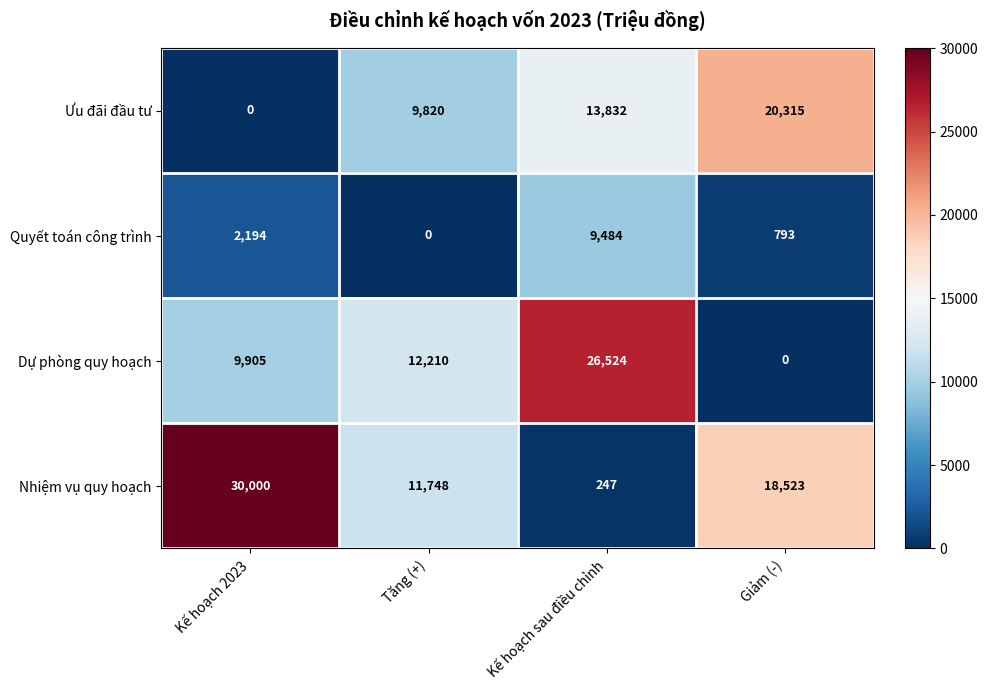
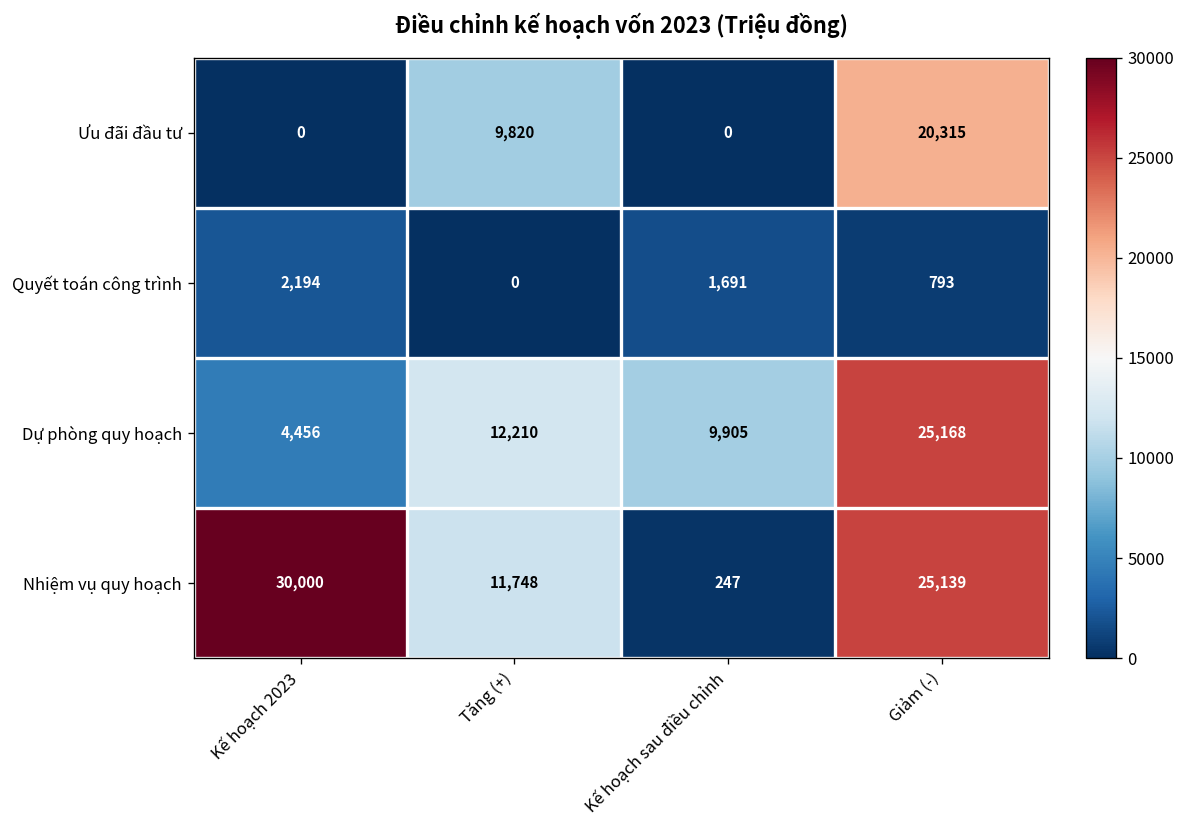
Ưu đãi đầu tư, Kế hoạch sau điều chỉnh: 13,832 -> 0
Quyết toán công trình, Kế hoạch sau điều chỉnh: 9,484 -> 1,691
Dự phòng quy hoạch, Kế hoạch 2023: 9,905 -> 4,456
Dự phòng quy hoạch, Kế hoạch sau điều chỉnh: 26,524 -> 9,905
Dự phòng quy hoạch, Giảm (-): 0 -> 25,168
Nhiệm vụ quy hoạch, Giảm (-): 18,523 -> 25,139
